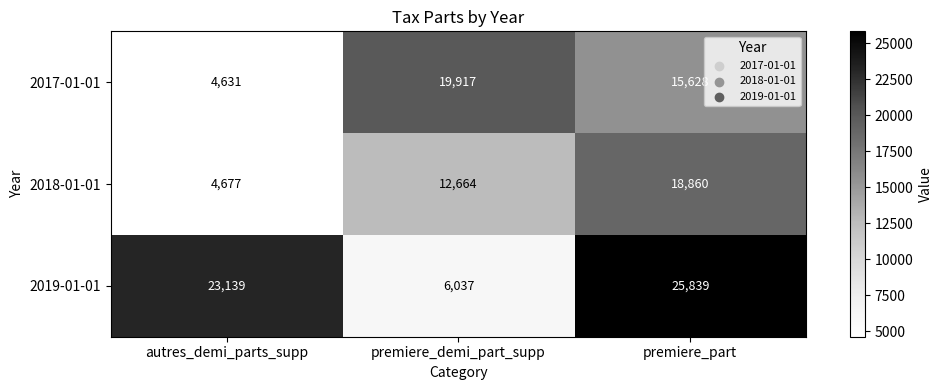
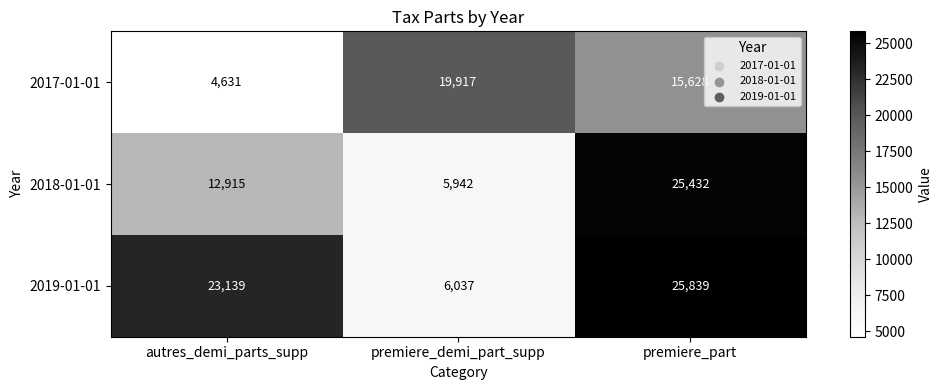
2018-01-01, autres_demi_parts_supp: 4,677 -> 12,915
2018-01-01, premiere_demi_part_supp: 12,664 -> 5,942
2018-01-01, premiere_part: 18,860 -> 25,432
